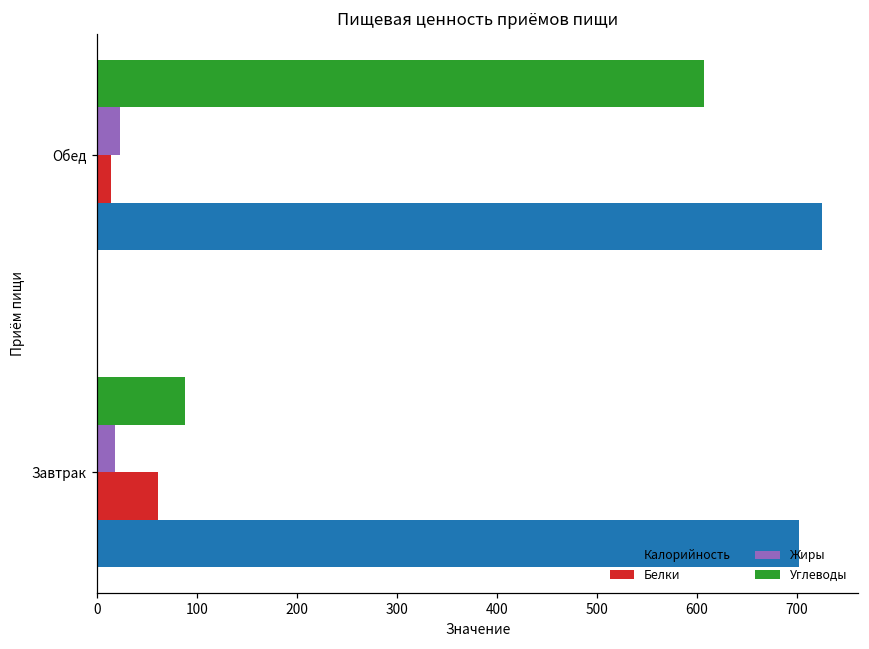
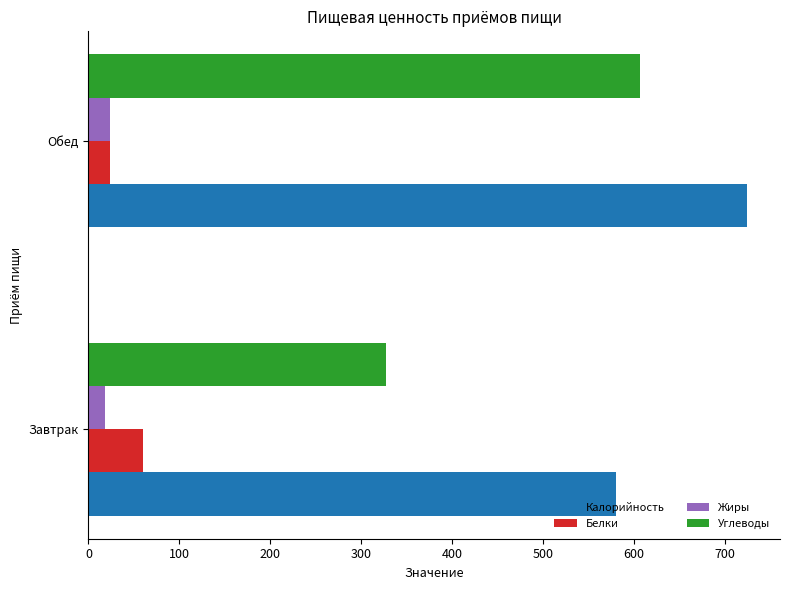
Белки, Обед: 10 -> 20
Углеводы, Завтрак: 90 -> 330
Калорийность, Завтрак: 700 -> 580
